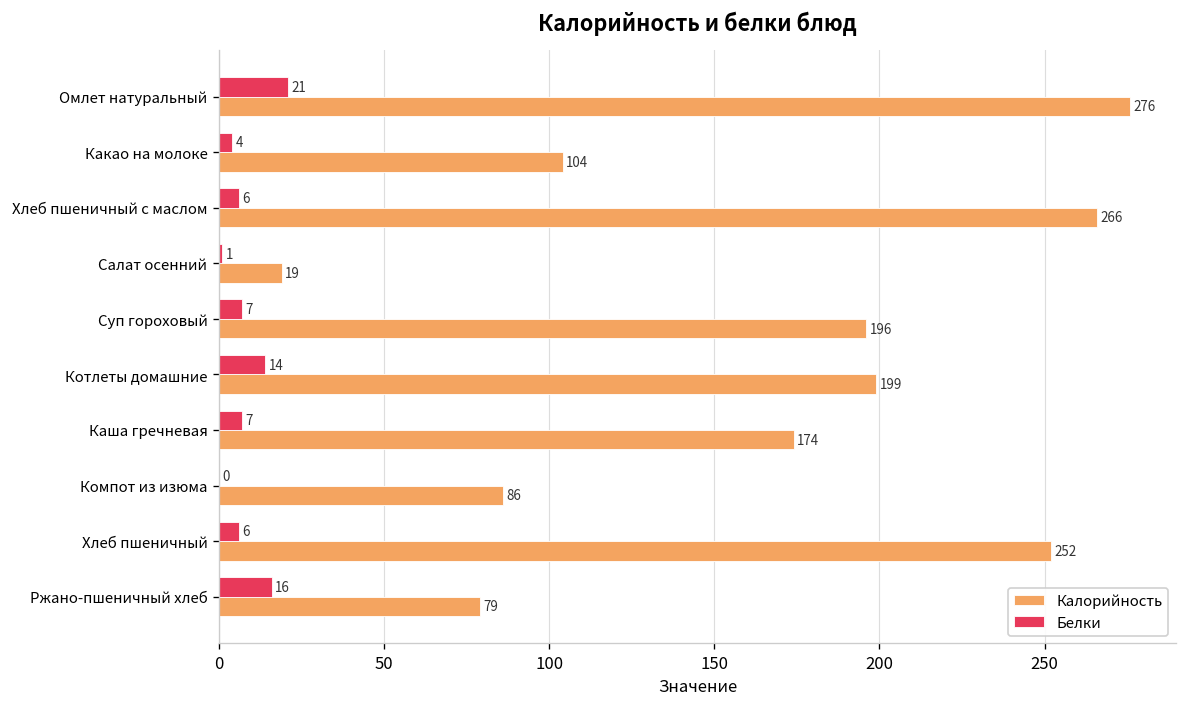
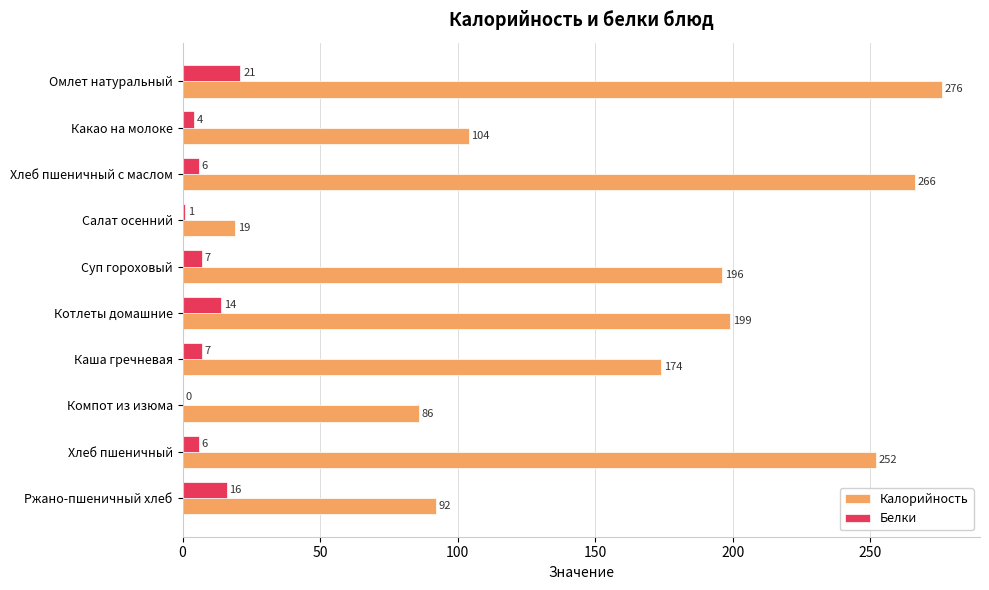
Калорийность, Ржано-пшеничный хлеб: 79 -> 92
